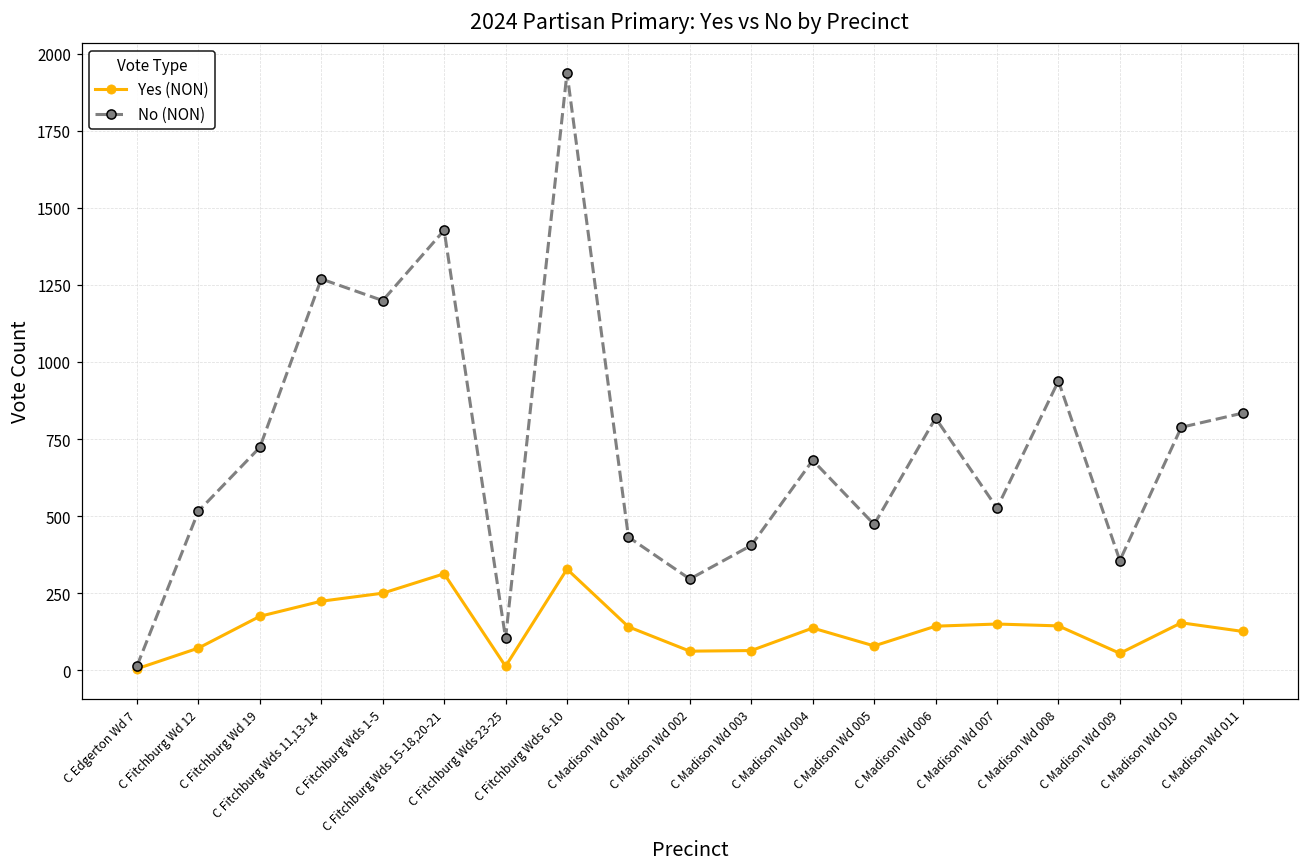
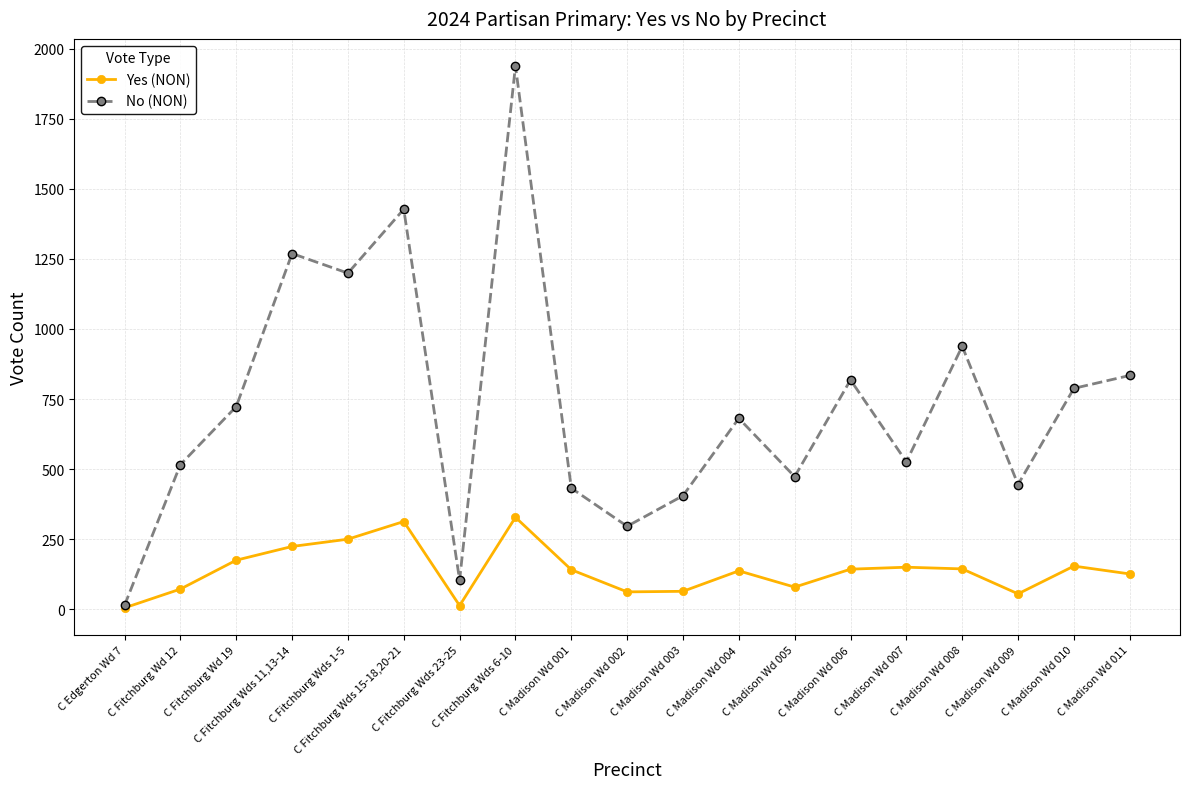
No (NON), C Madison Wd 009: 360 -> 450
